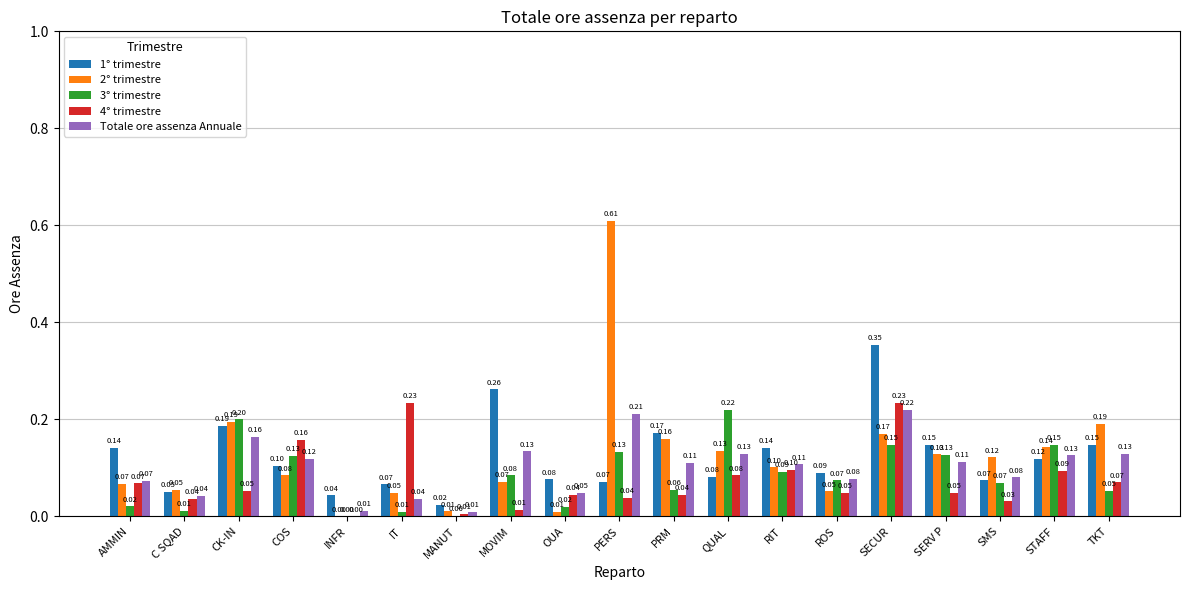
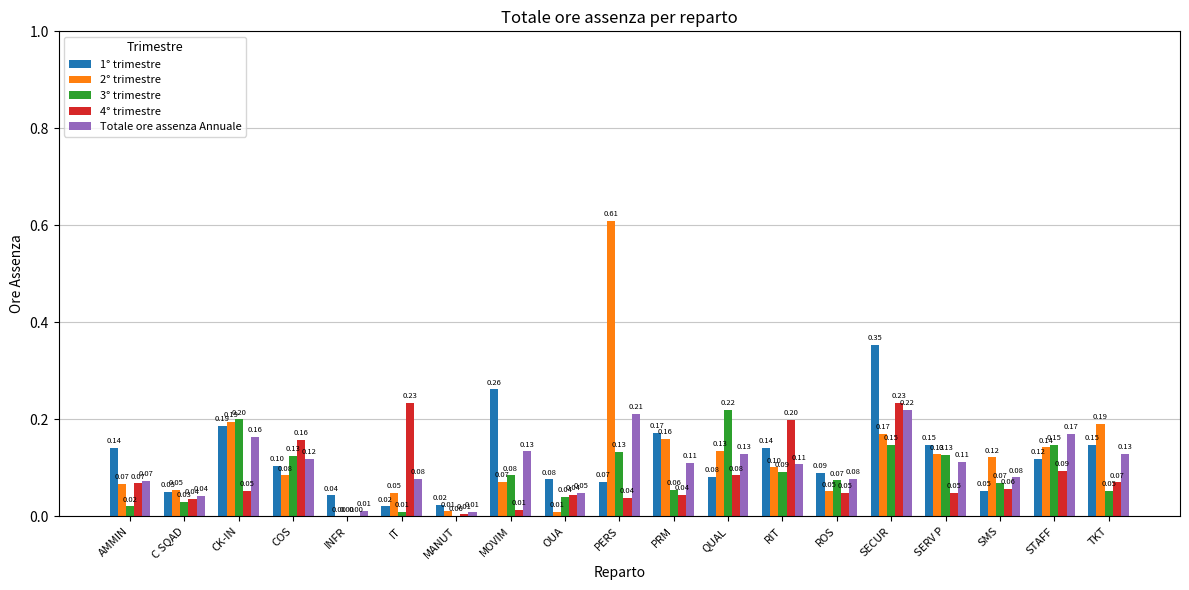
3° trimestre, C SQAD: 0.01 -> 0.03
1° trimestre, IT: 0.07 -> 0.02
Totale ore assenza Annuale, IT: 0.04 -> 0.08
3° trimestre, OUA: 0.02 -> 0.04
4° trimestre, RIT: 0.10 -> 0.20
1° trimestre, SMS: 0.07 -> 0.05
4° trimestre, SMS: 0.03 -> 0.06
Totale ore assenza Annuale, STAFF: 0.13 -> 0.17
